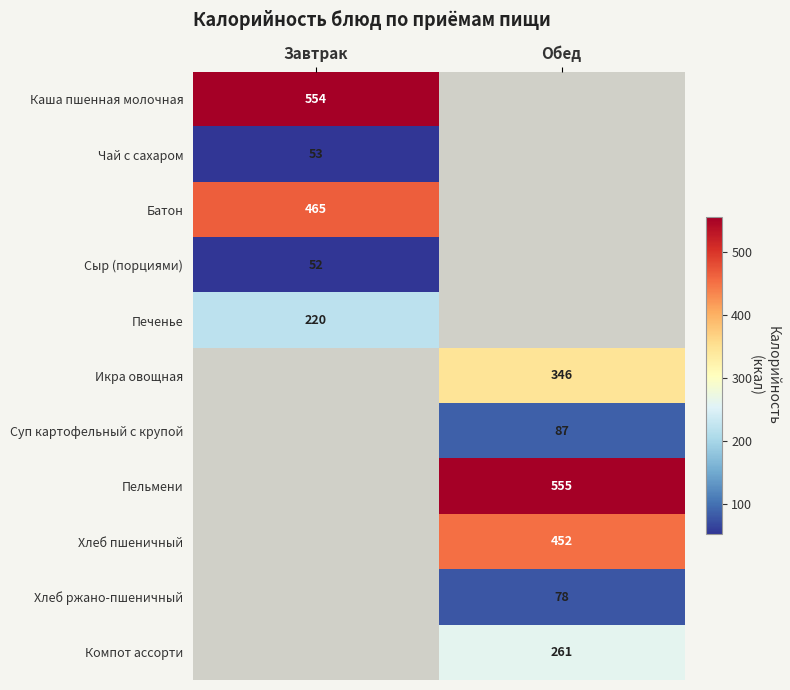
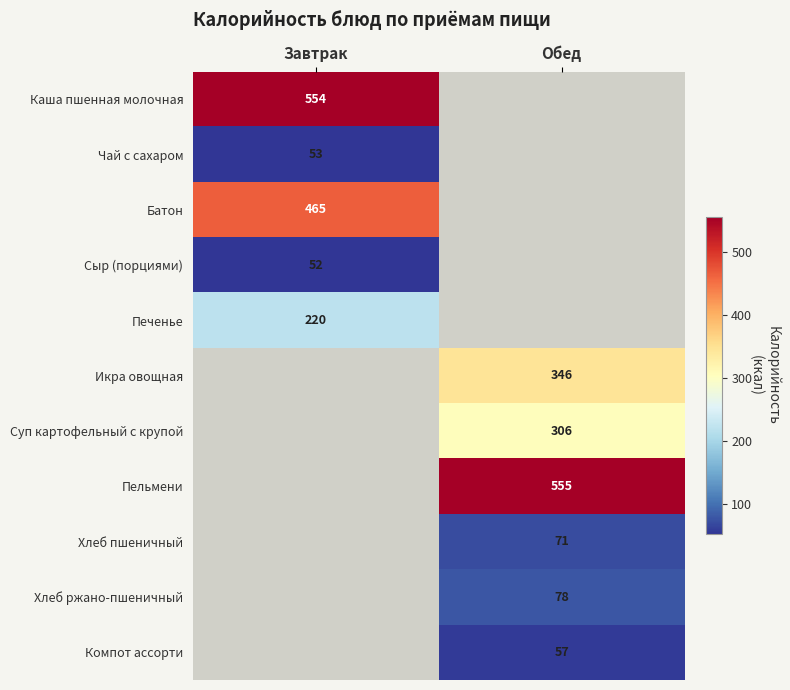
Суп картофельный с крупой, Обед: 87 -> 306
Хлеб пшеничный, Обед: 452 -> 71
Компот ассорти, Обед: 261 -> 57
